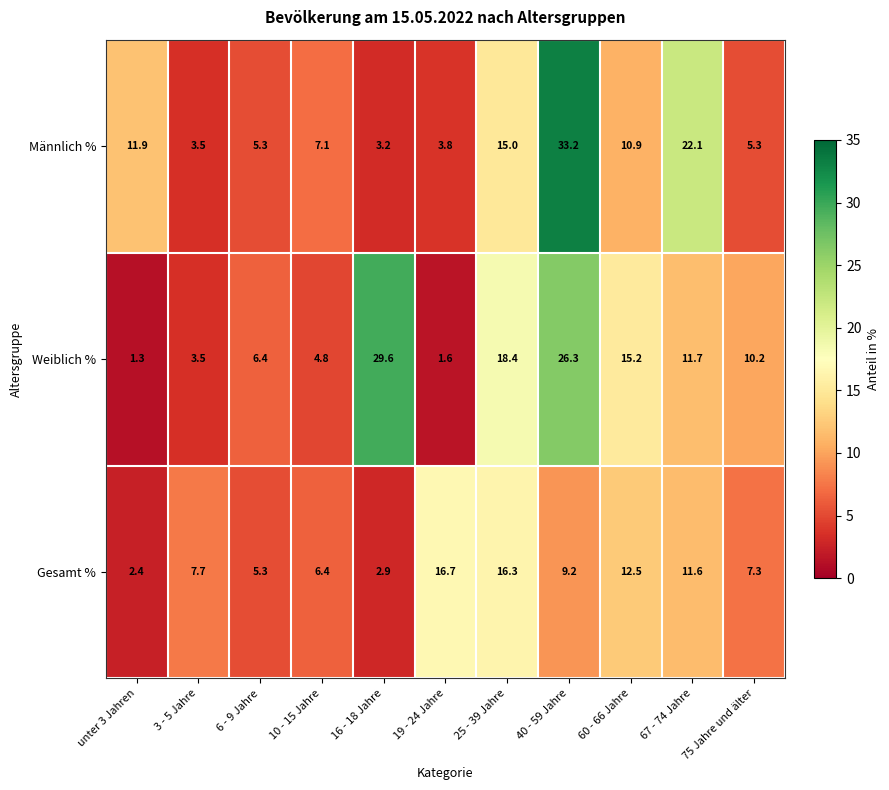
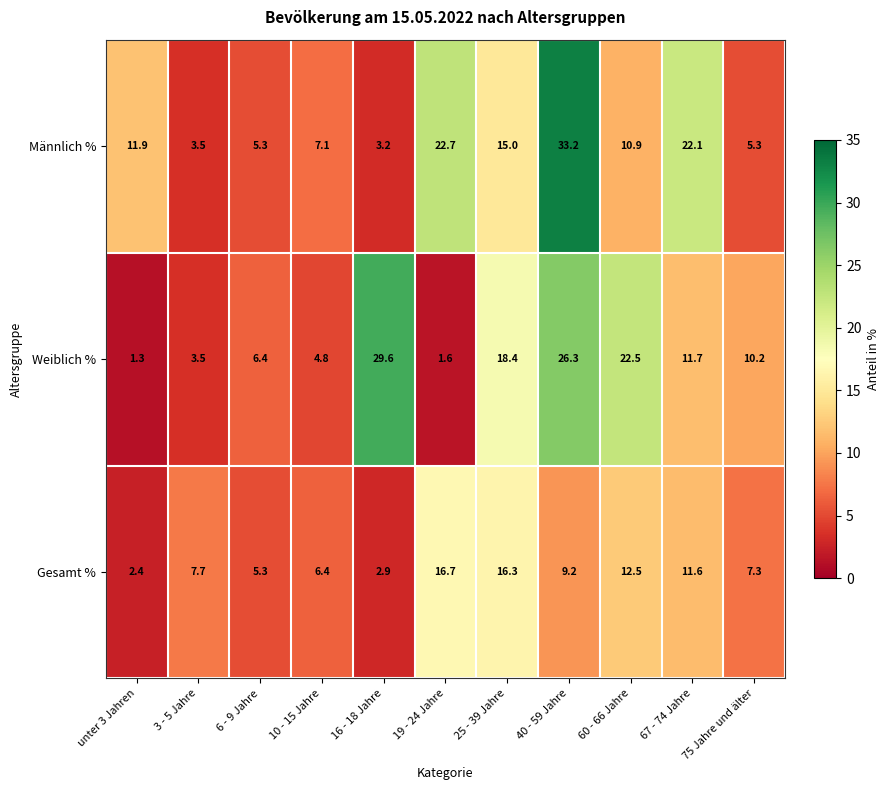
Männlich %, 19 - 24 Jahre: 3.8 -> 22.7
Weiblich %, 60 - 66 Jahre: 15.2 -> 22.5
